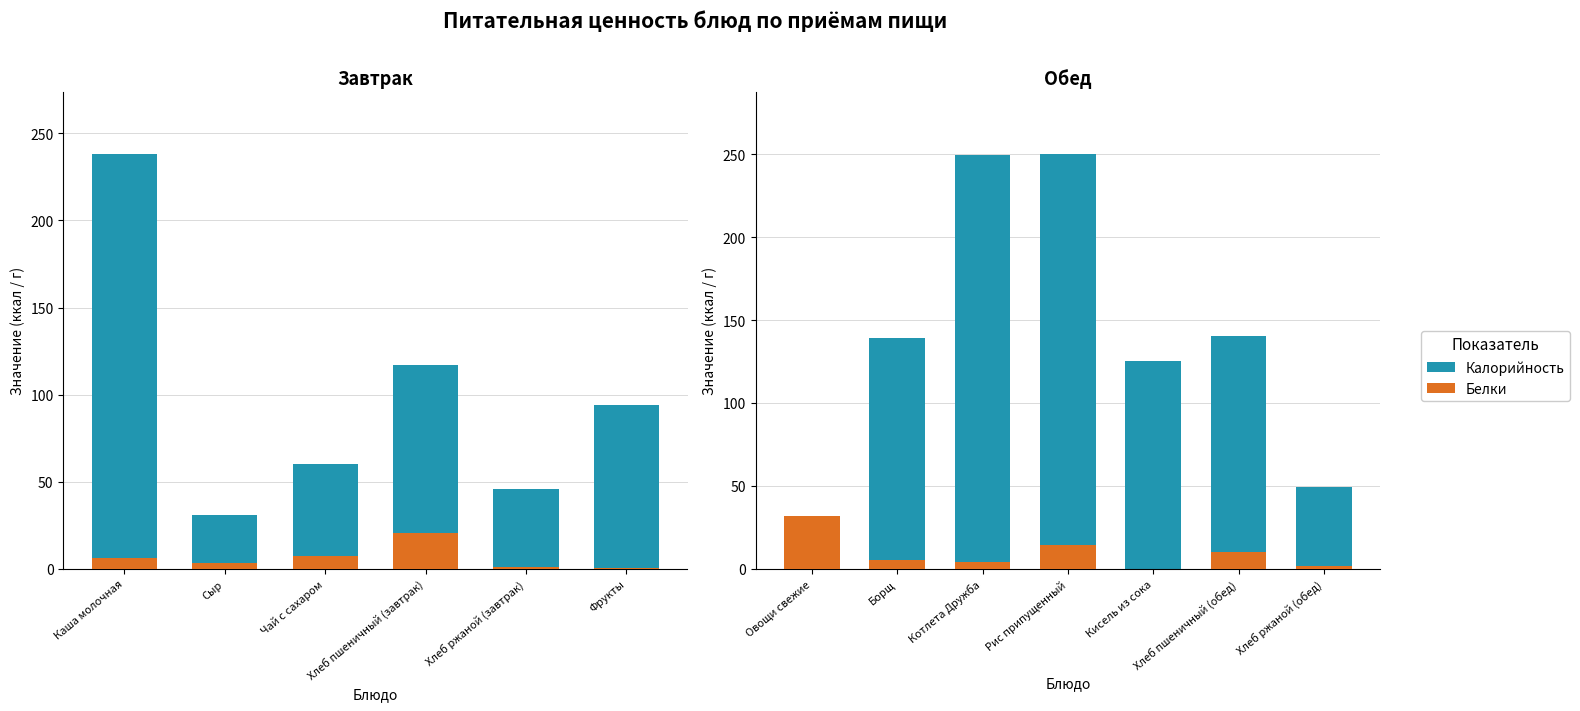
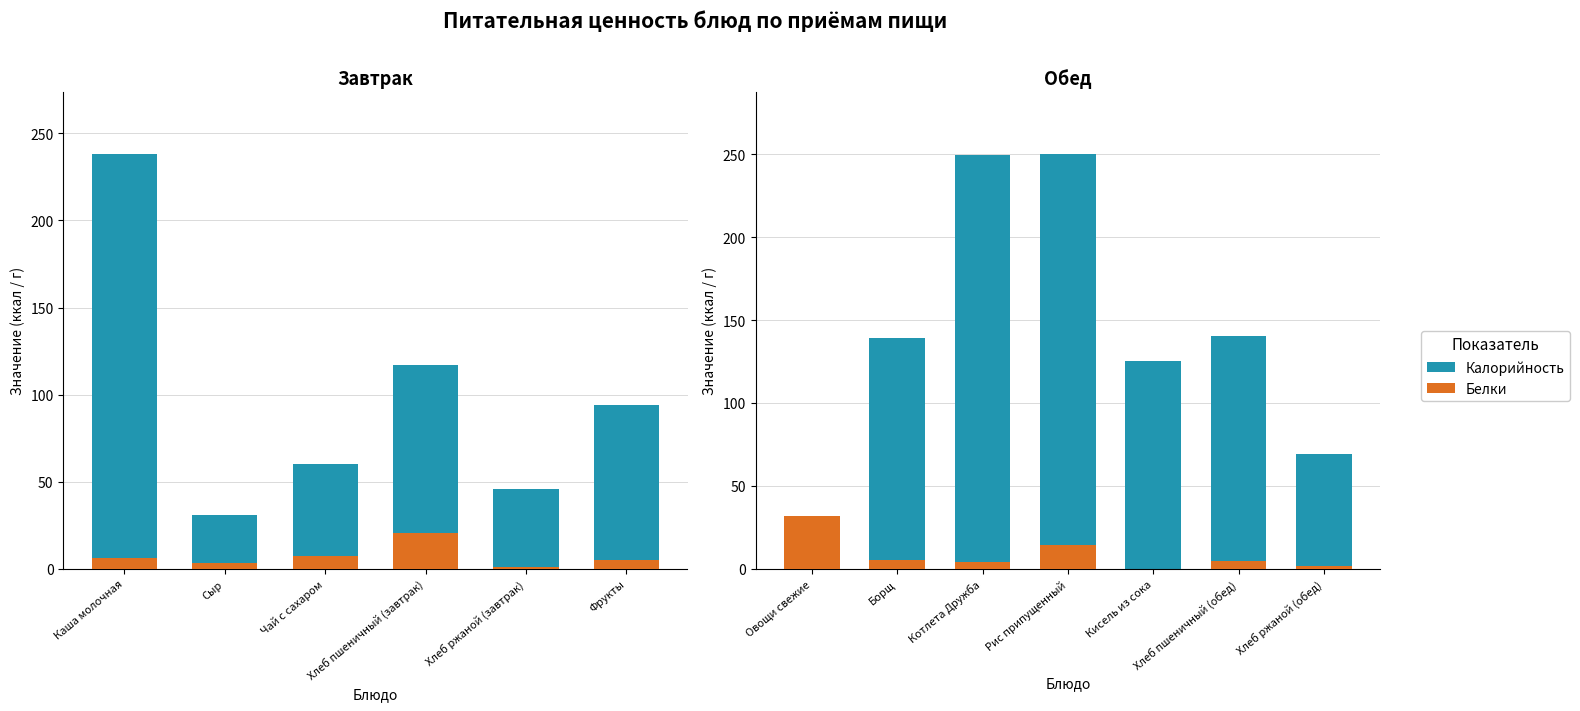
Завтрак, Белки, Фрукты: 0 -> 5
Обед, Белки, Хлеб пшеничный (обед): 10 -> 5
Обед, Калорийность, Хлеб ржаной (обед): 49 -> 69
